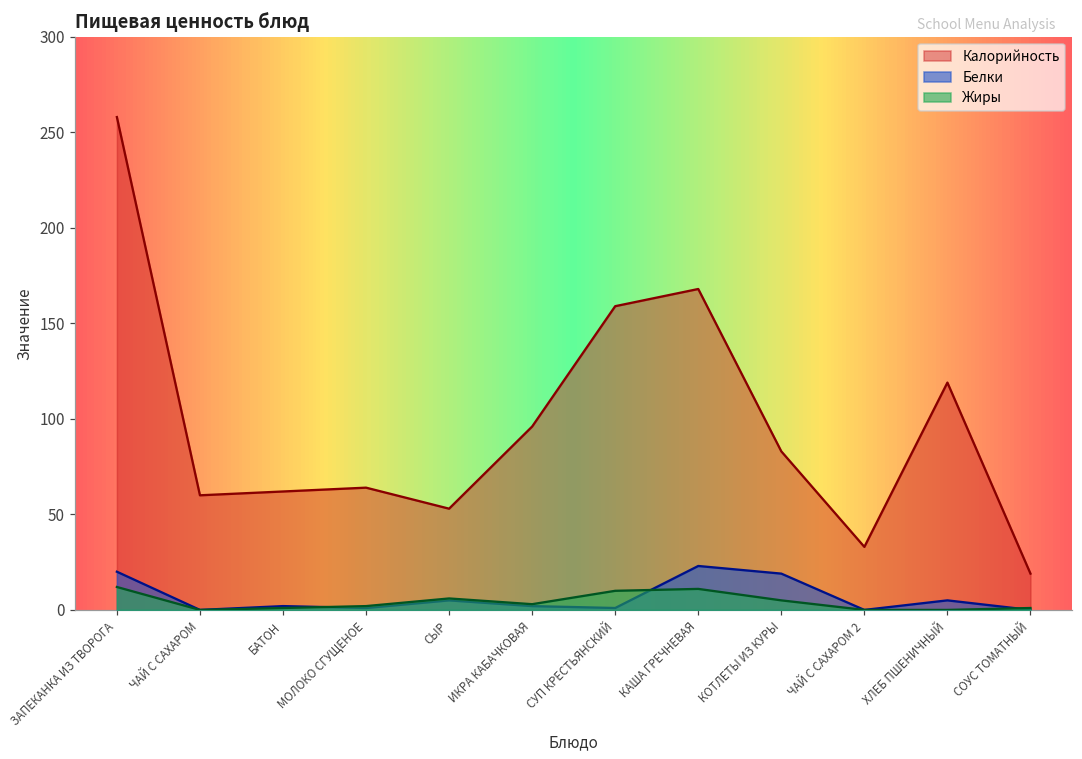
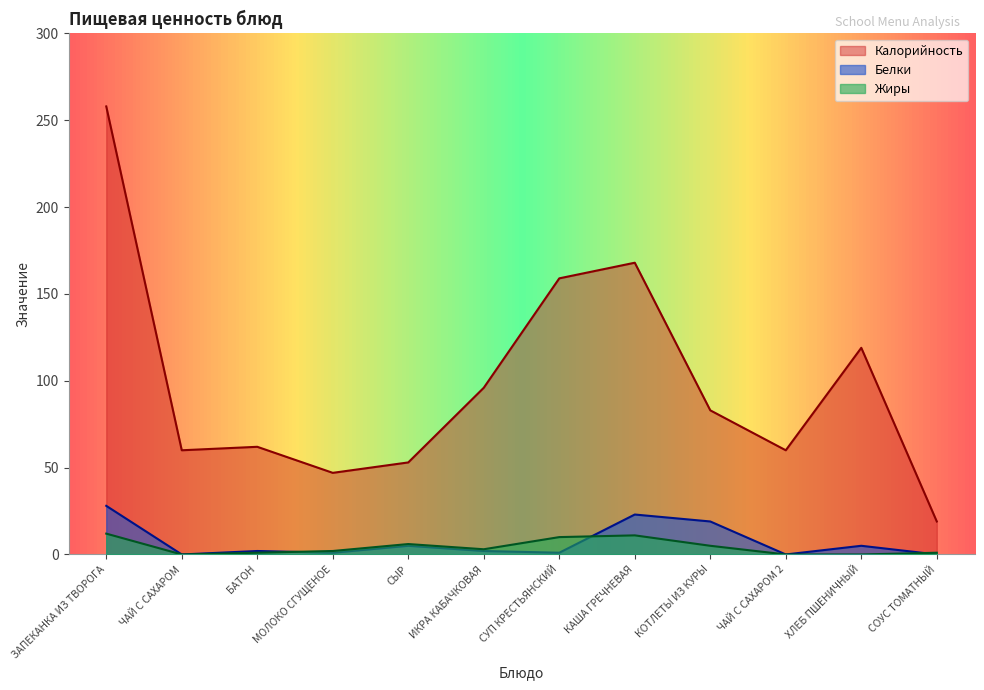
Белки, ЗАПЕКАНКА ИЗ ТВОРОГА: 20 -> 28
Калорийность, МОЛОКО СГУЩЕНОЕ: 64 -> 47
Калорийность, ЧАЙ С САХАРОМ 2: 33 -> 60
